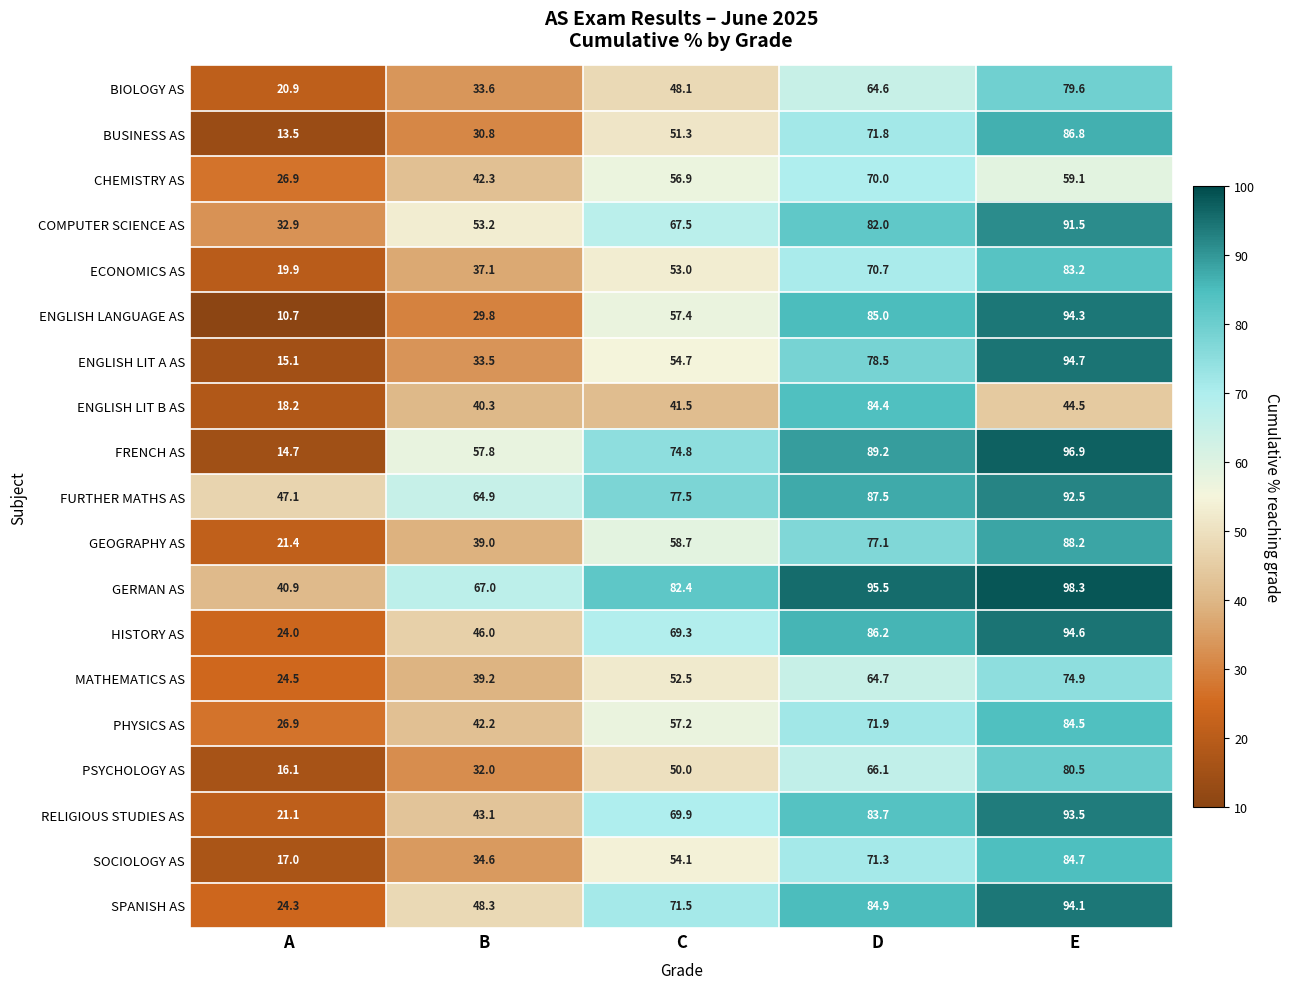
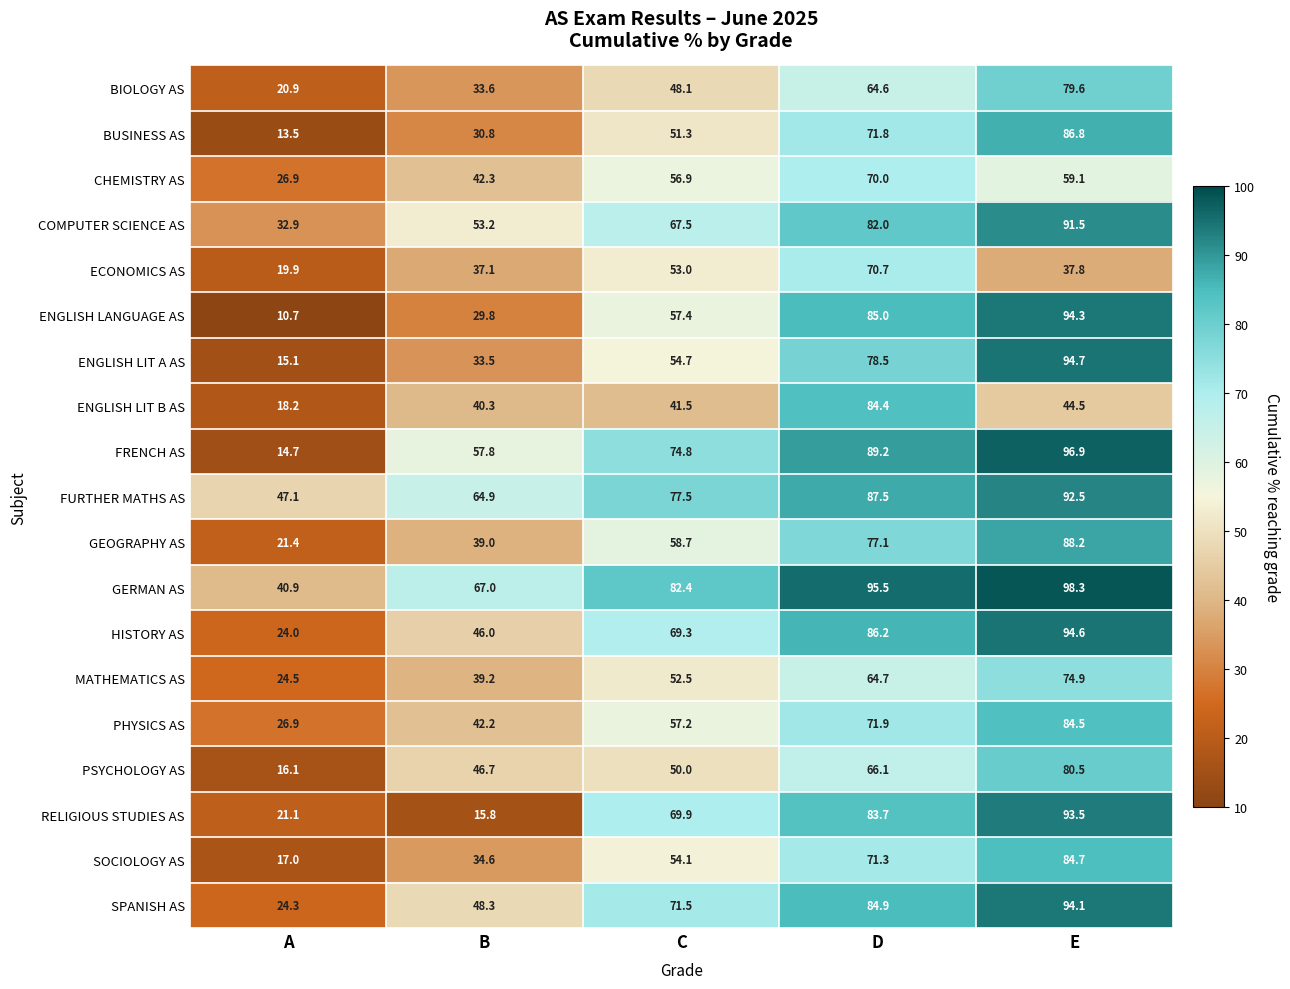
ECONOMICS AS, E: 83.2 -> 37.8
PSYCHOLOGY AS, B: 32.0 -> 46.7
RELIGIOUS STUDIES AS, B: 43.1 -> 15.8
